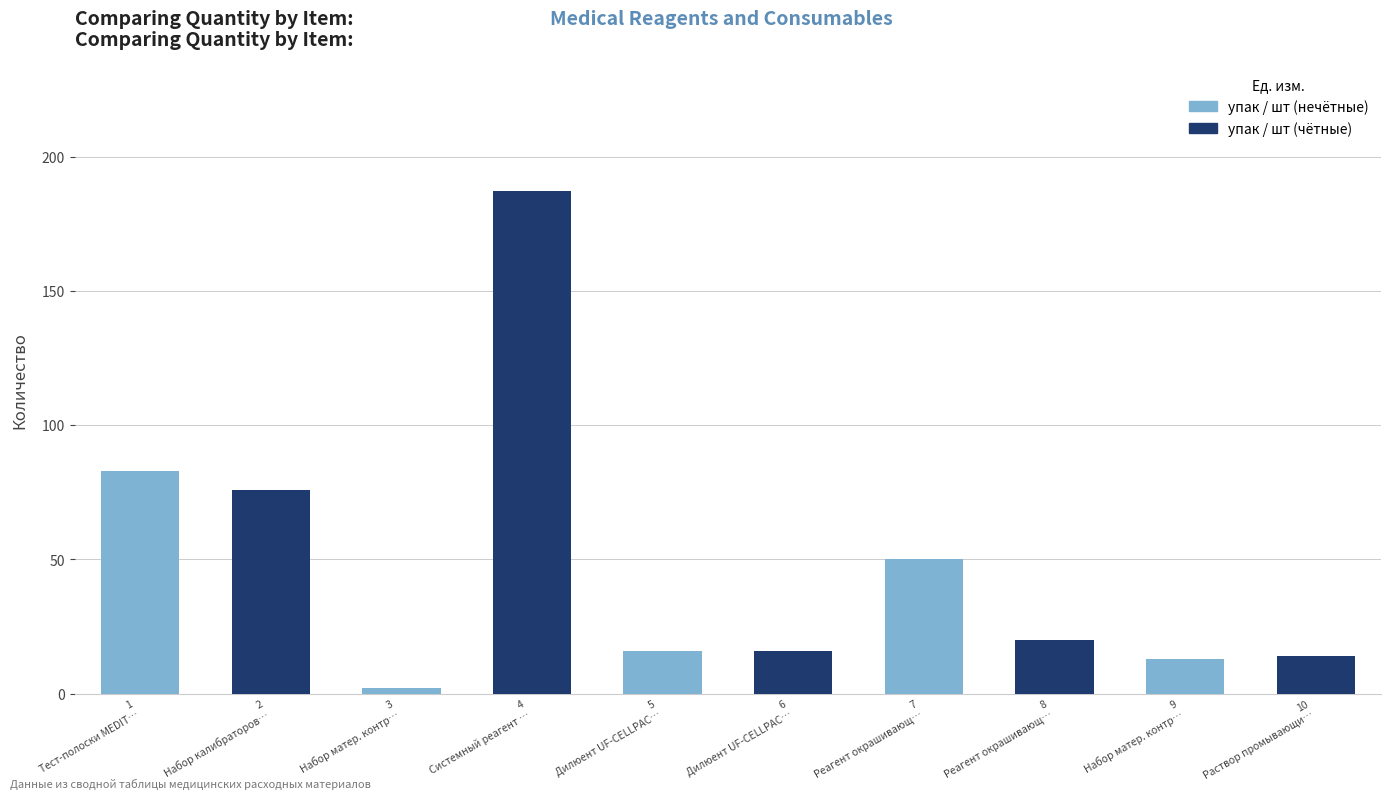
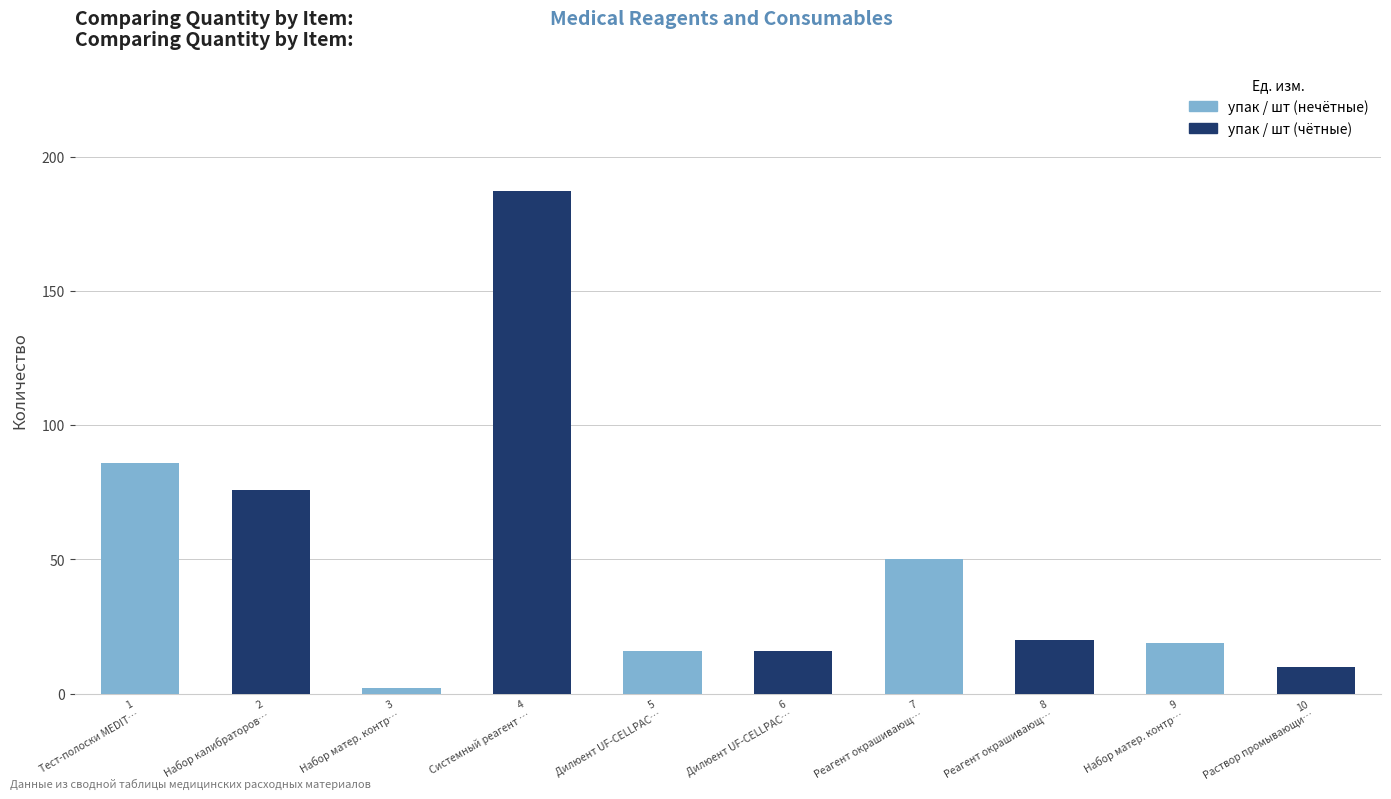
1 Тест-полоски MEDIT…: 83 -> 86
9 Набор матер. контр…: 13 -> 19
10 Раствор промывающи…: 14 -> 10
